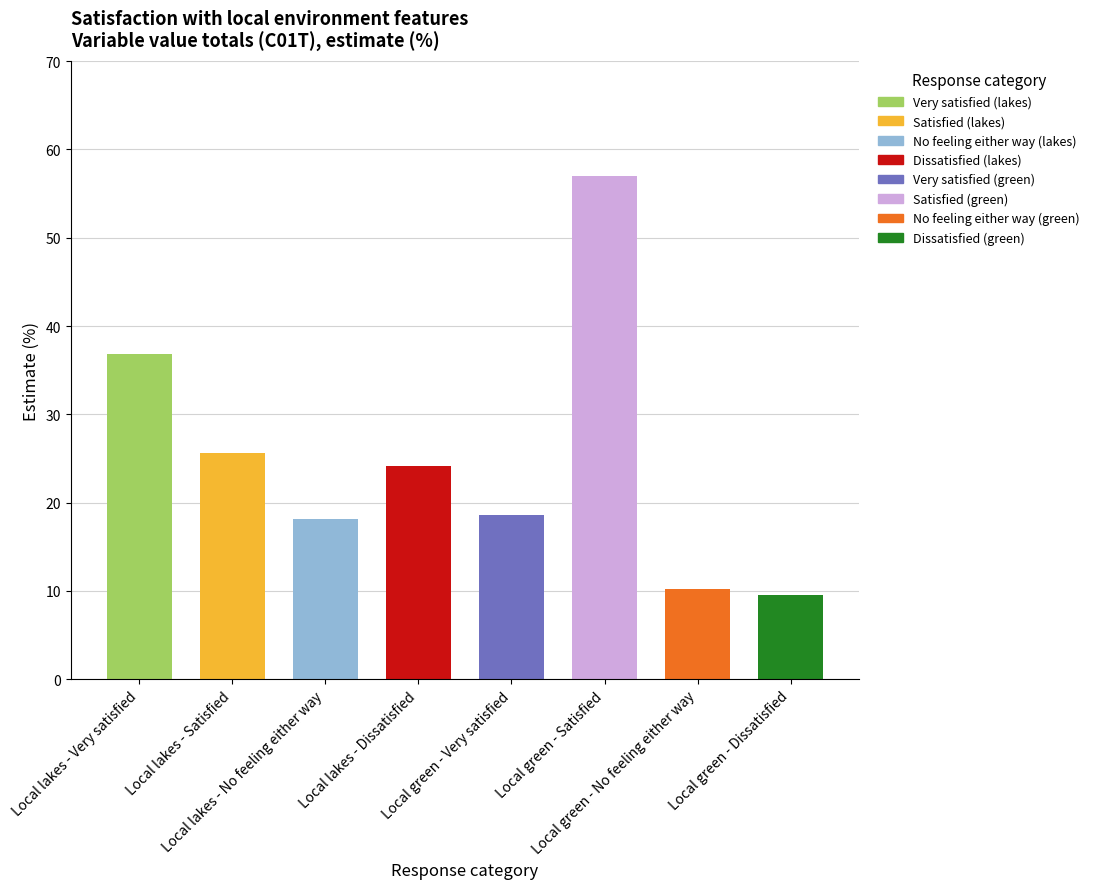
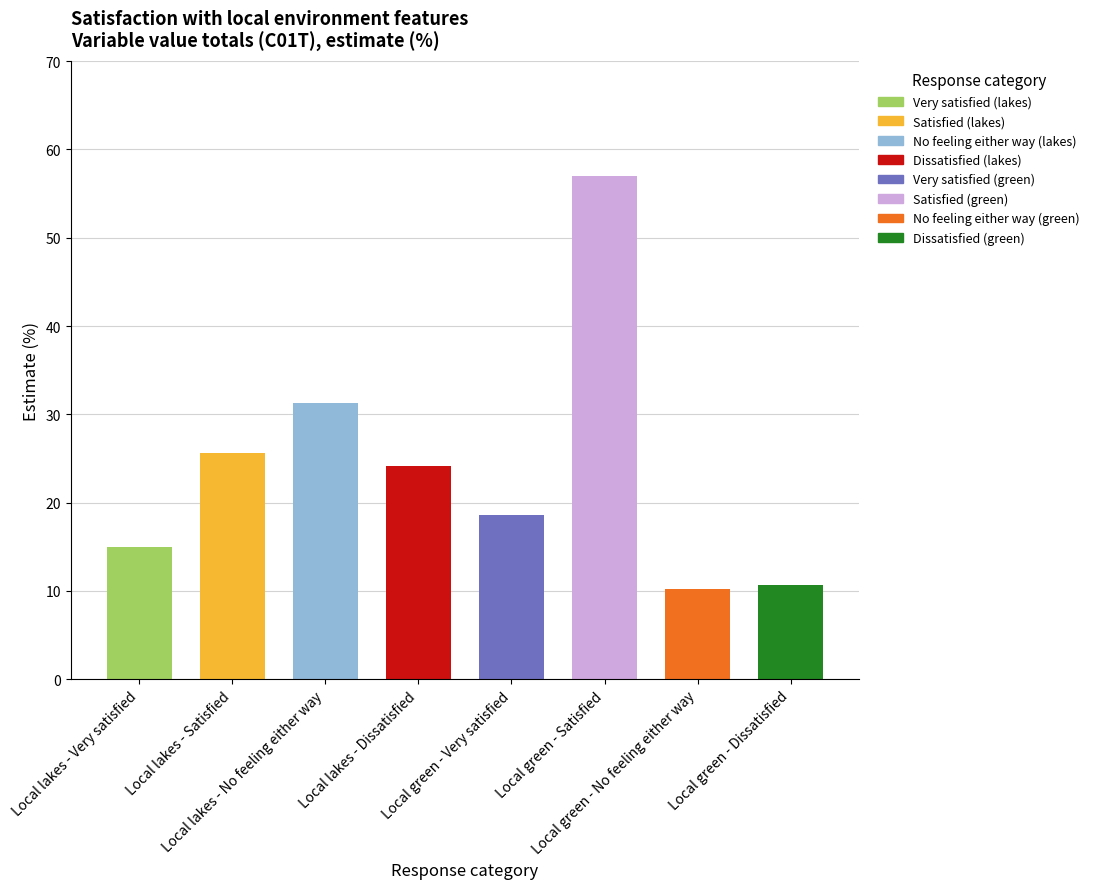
Local lakes - Very satisfied: 37 -> 15
Local lakes - No feeling either way: 18 -> 31
Local green - Dissatisfied: 10 -> 11
